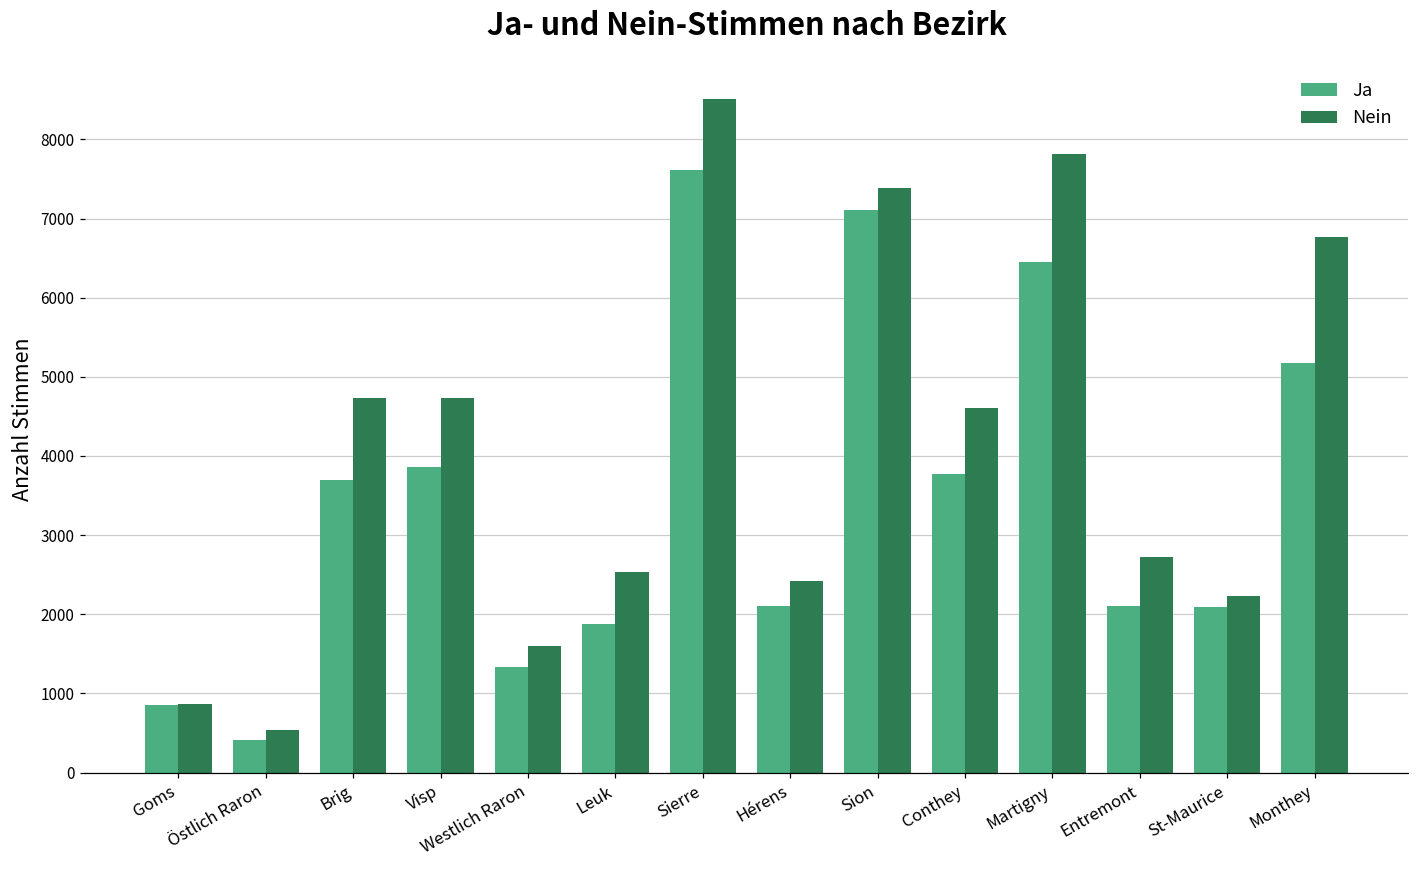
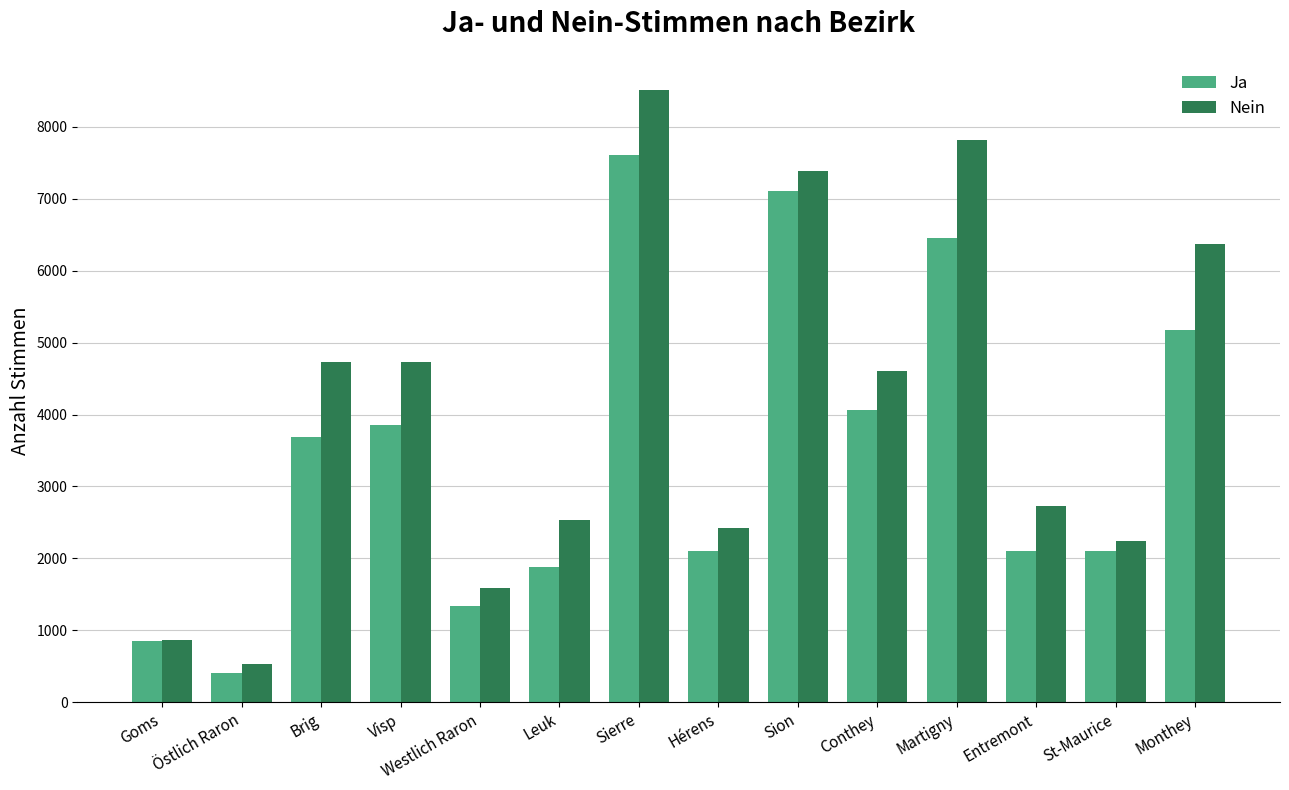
Ja, Conthey: 3800 -> 4100
Nein, Monthey: 6800 -> 6400
